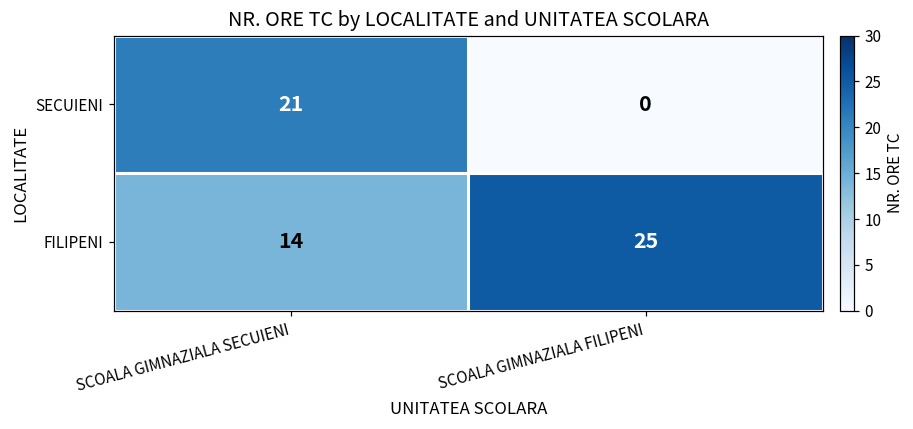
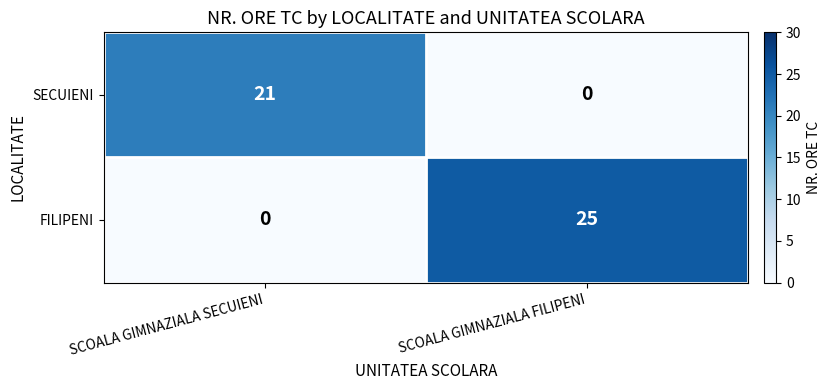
FILIPENI, SCOALA GIMNAZIALA SECUIENI: 14 -> 0
